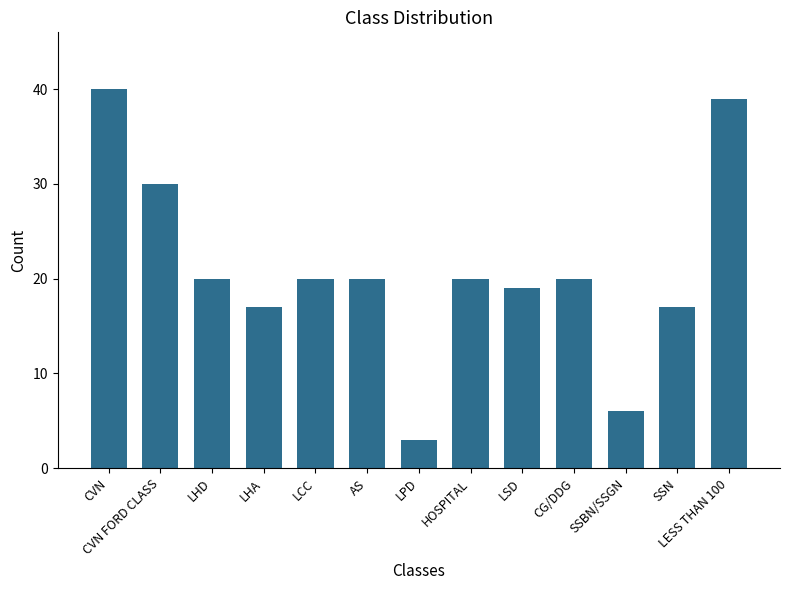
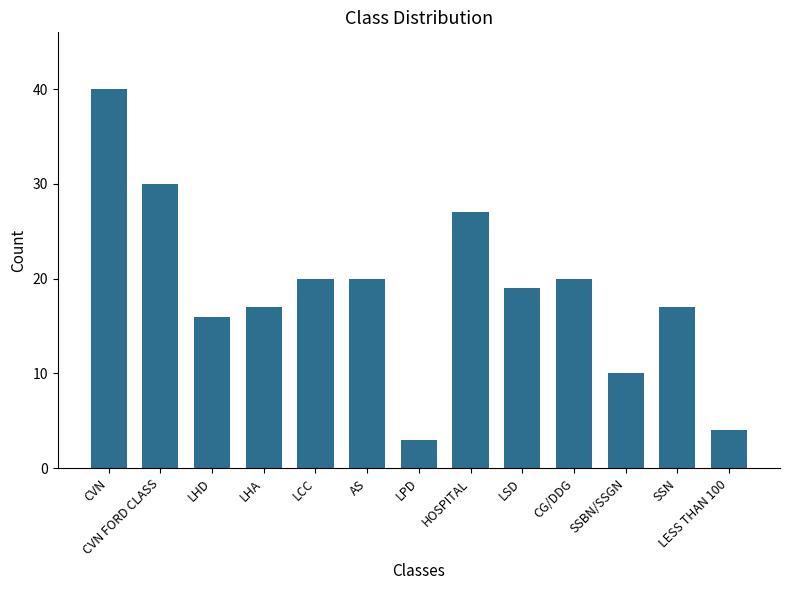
LHD: 20 -> 16
HOSPITAL: 20 -> 27
SSBN/SSGN: 6 -> 10
LESS THAN 100: 39 -> 4
